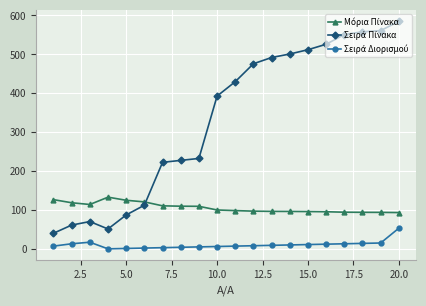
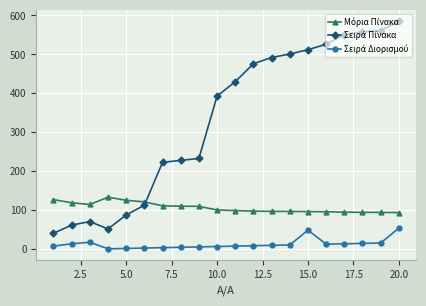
Σειρά Διορισμού, 15.0: 10 -> 50
